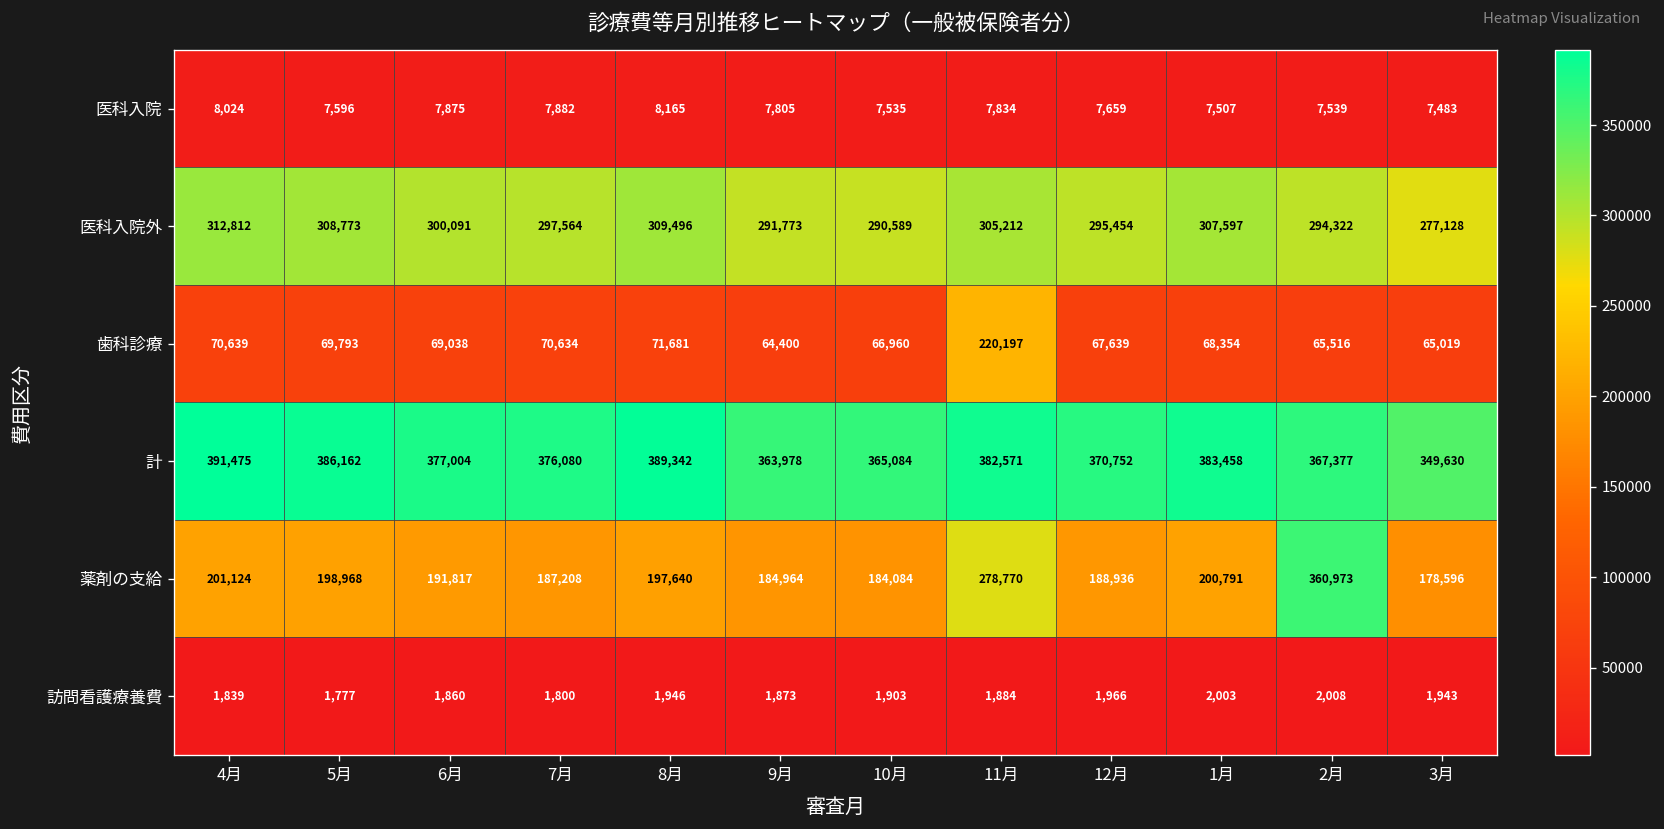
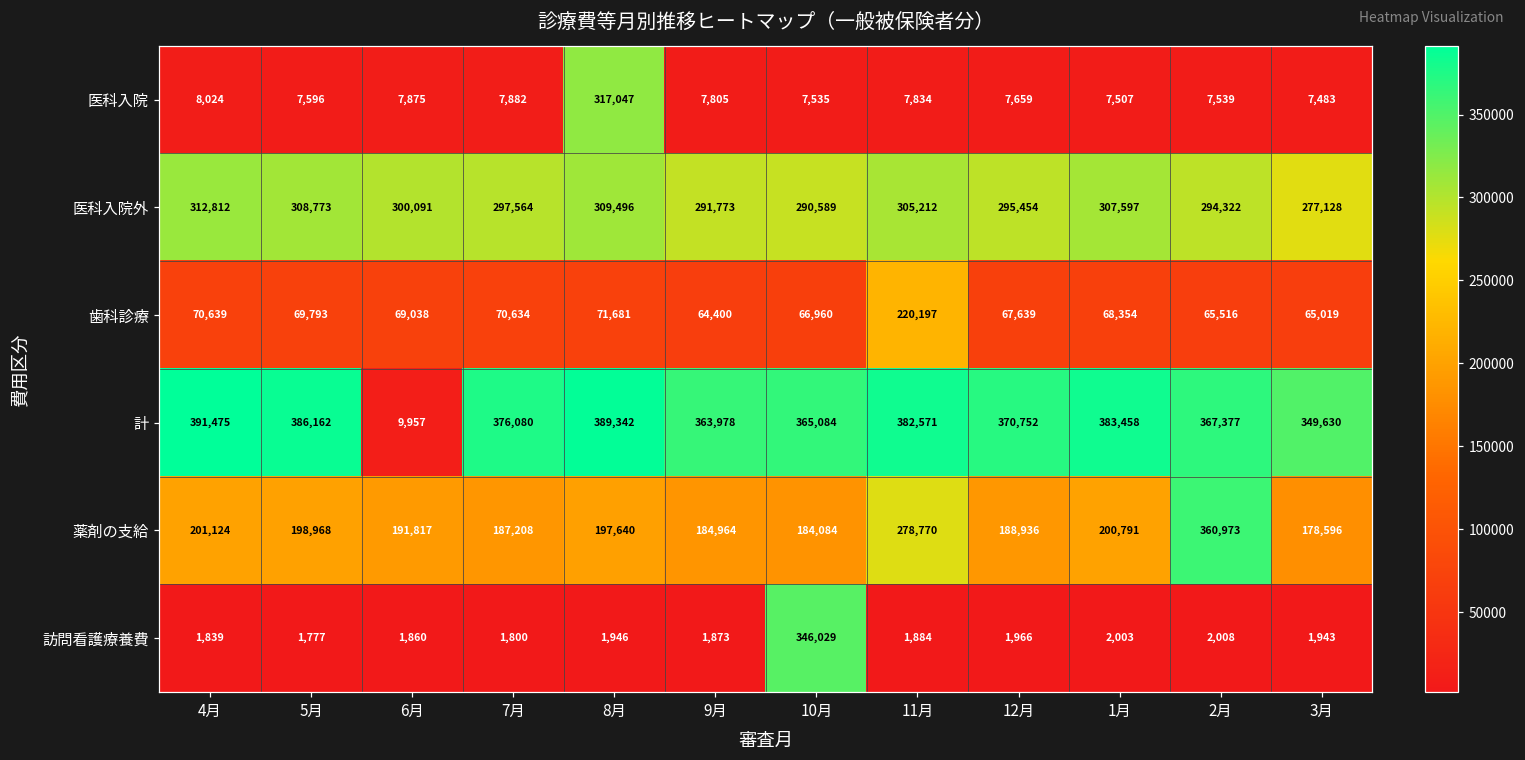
医科入院, 8月: 8,165 -> 317,047
計, 6月: 377,004 -> 9,957
訪問看護療養費, 10月: 1,903 -> 346,029
